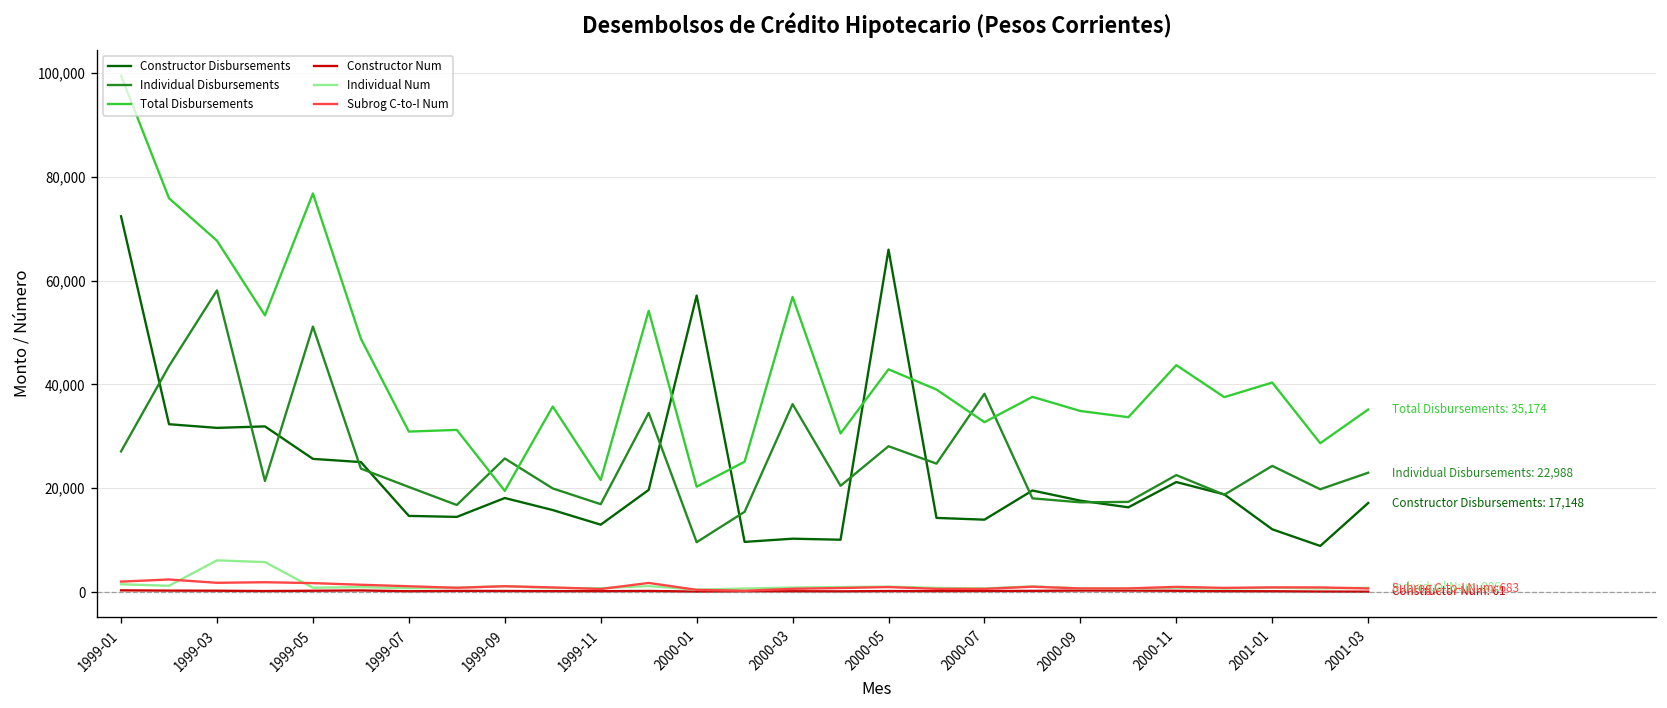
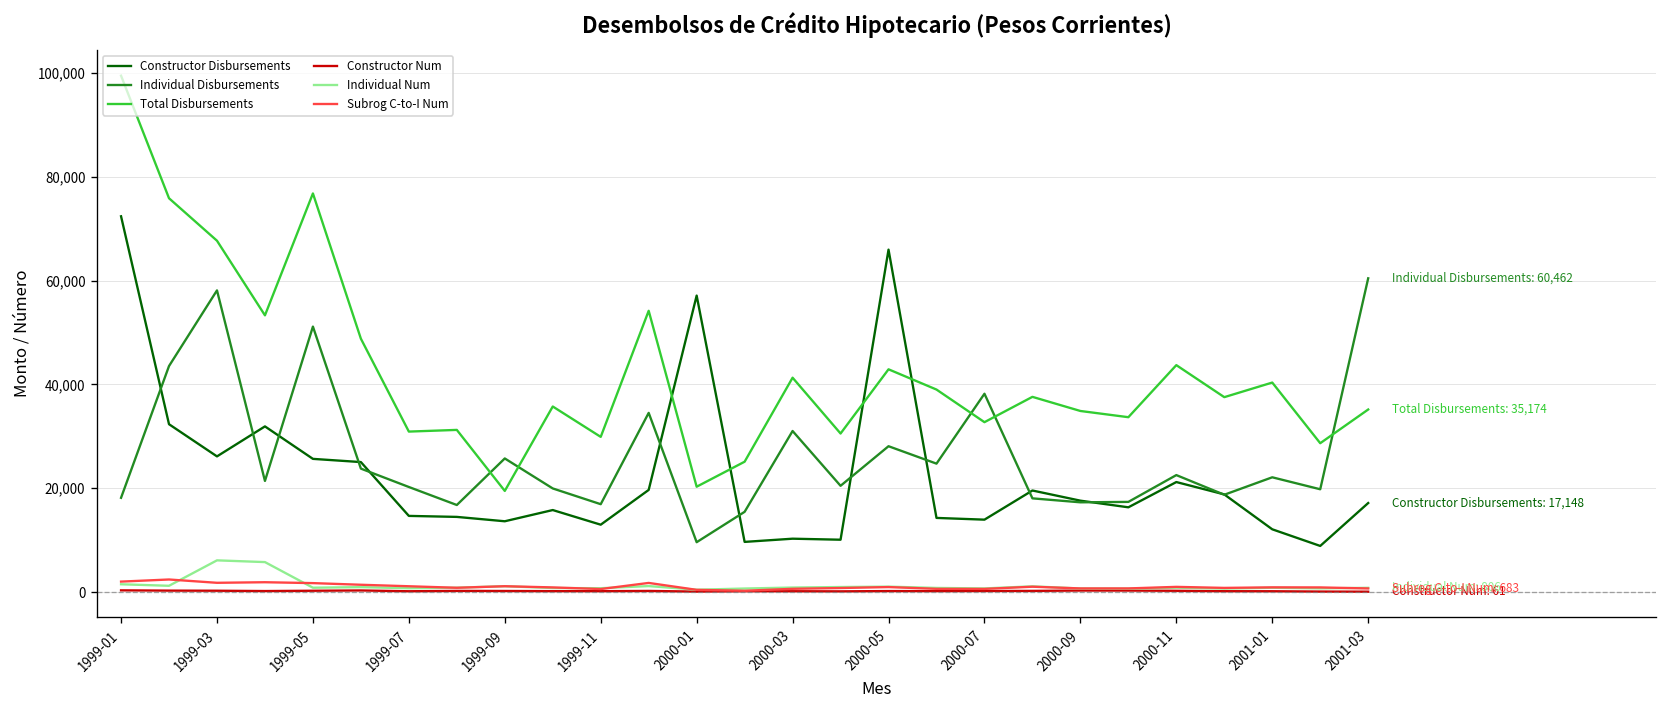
Individual Disbursements, 1999-01: 27,000 -> 18,000
Constructor Disbursements, 1999-03: 32,000 -> 26,000
Constructor Disbursements, 1999-09: 18,000 -> 14,000
Total Disbursements, 1999-11: 22,000 -> 30,000
Individual Disbursements, 2000-03: 36,000 -> 31,000
Total Disbursements, 2000-03: 57,000 -> 41,000
Individual Disbursements, 2001-01: 24,000 -> 22,000
Individual Disbursements, 2001-03: 22,988 -> 60,462
